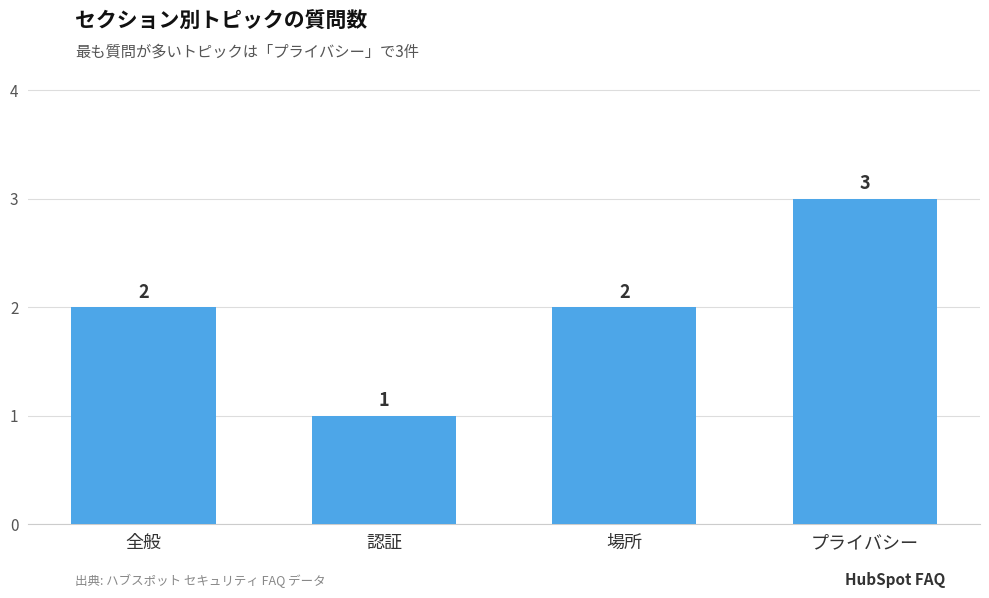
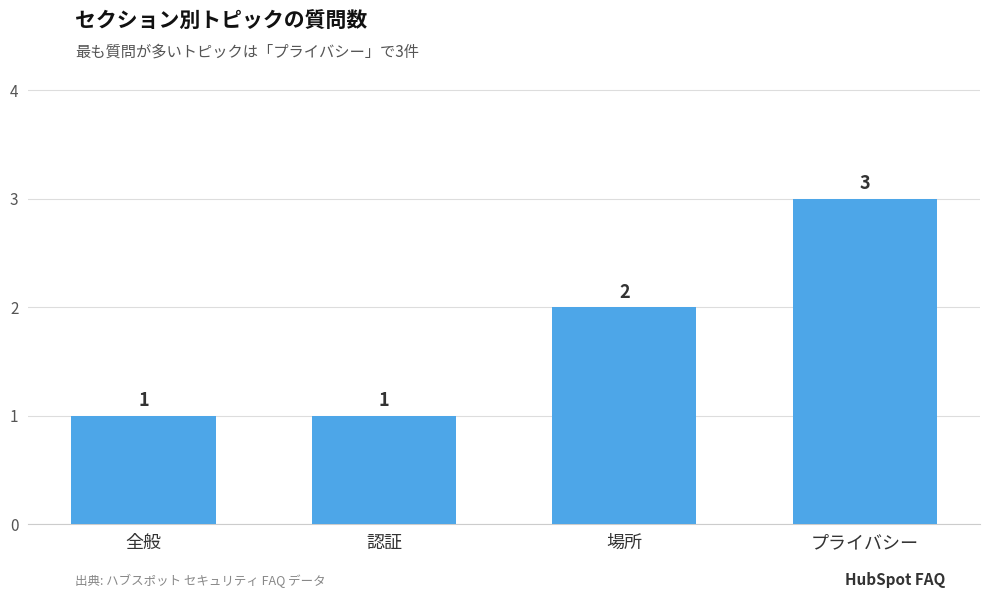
全般: 2 -> 1
